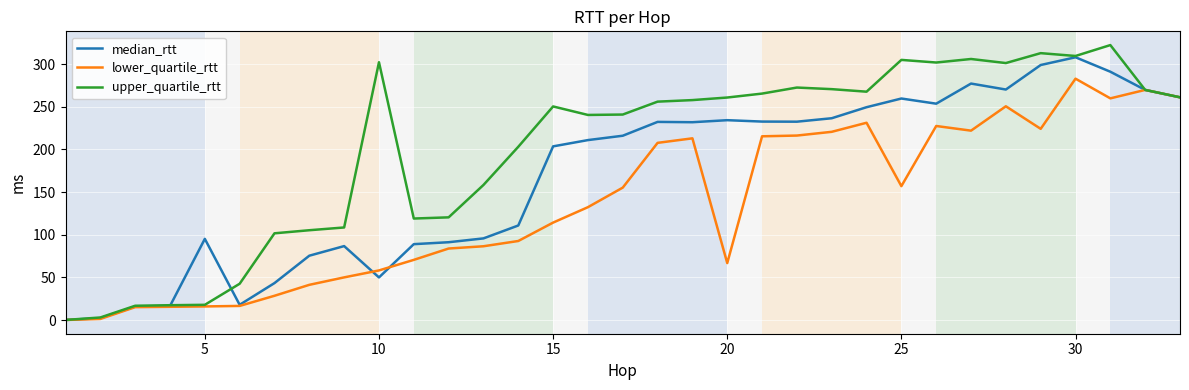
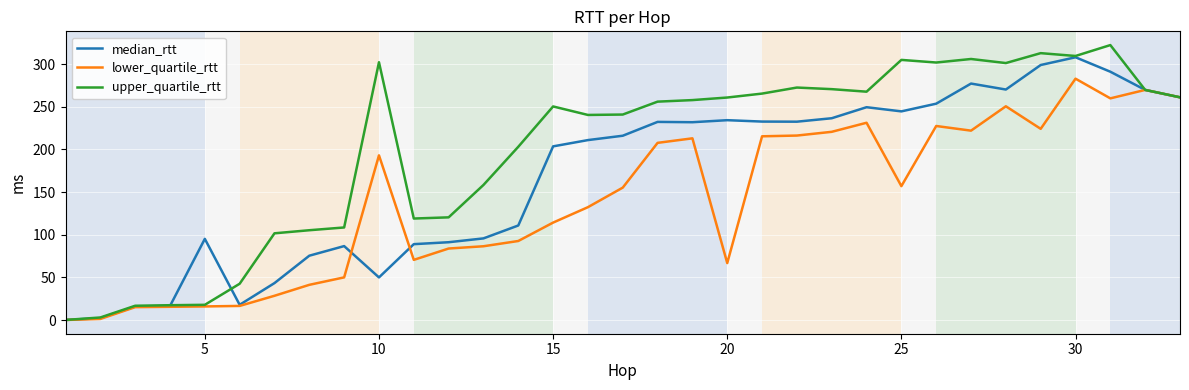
lower_quartile_rtt, 10: 60 -> 190
median_rtt, 25: 260 -> 240
